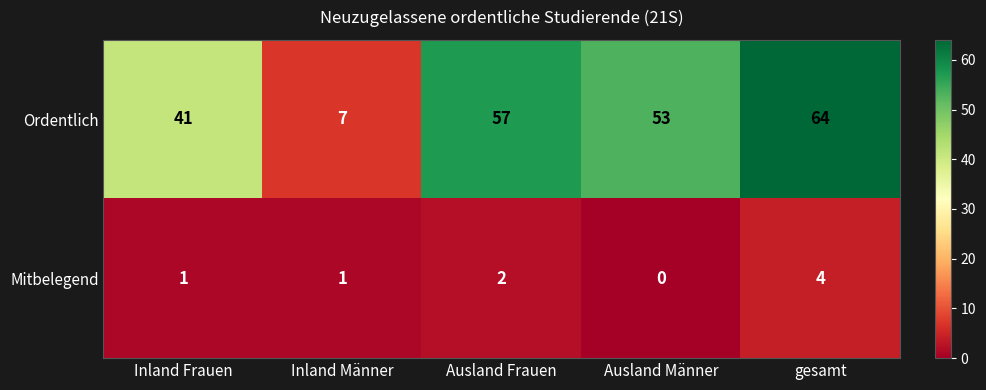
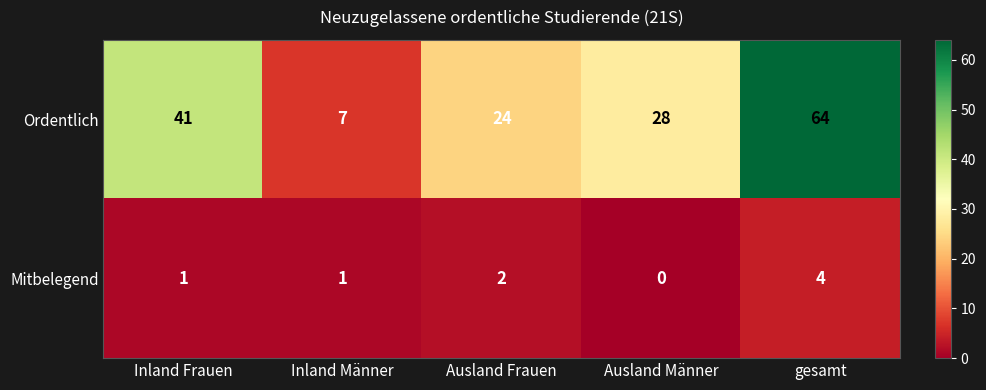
Ordentlich, Ausland Frauen: 57 -> 24
Ordentlich, Ausland Männer: 53 -> 28
